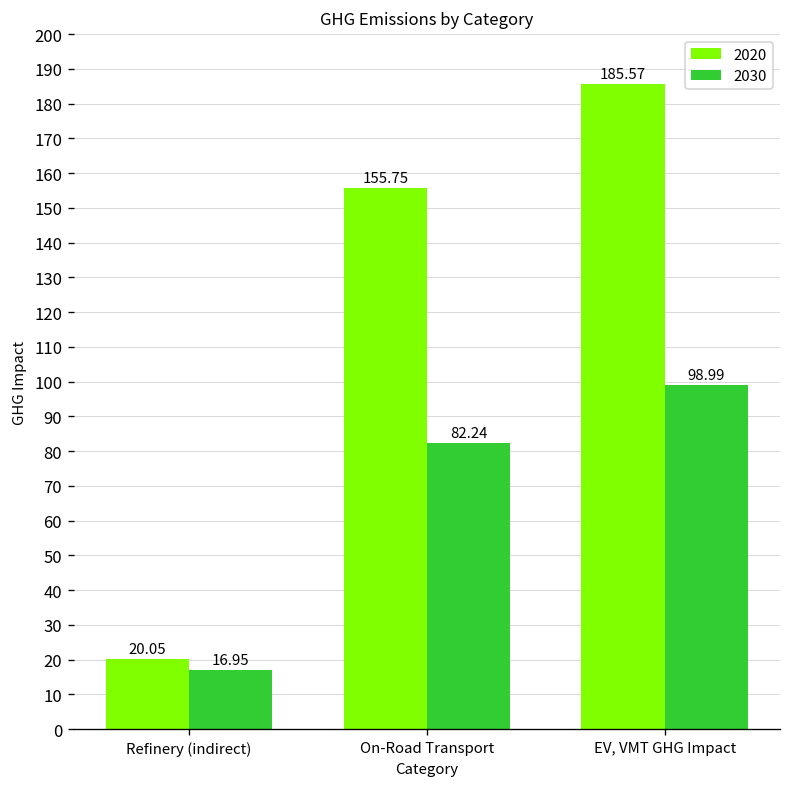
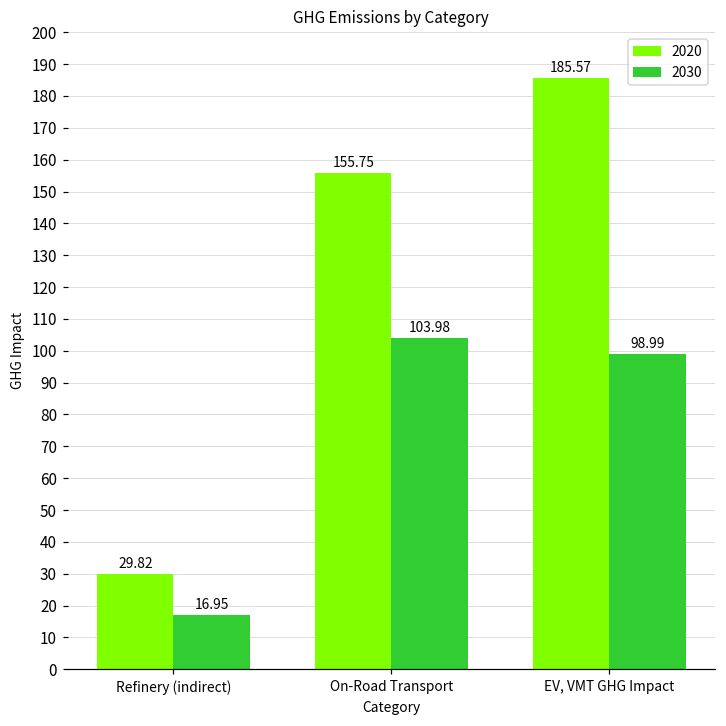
2020, Refinery (indirect): 20.05 -> 29.82
2030, On-Road Transport: 82.24 -> 103.98
